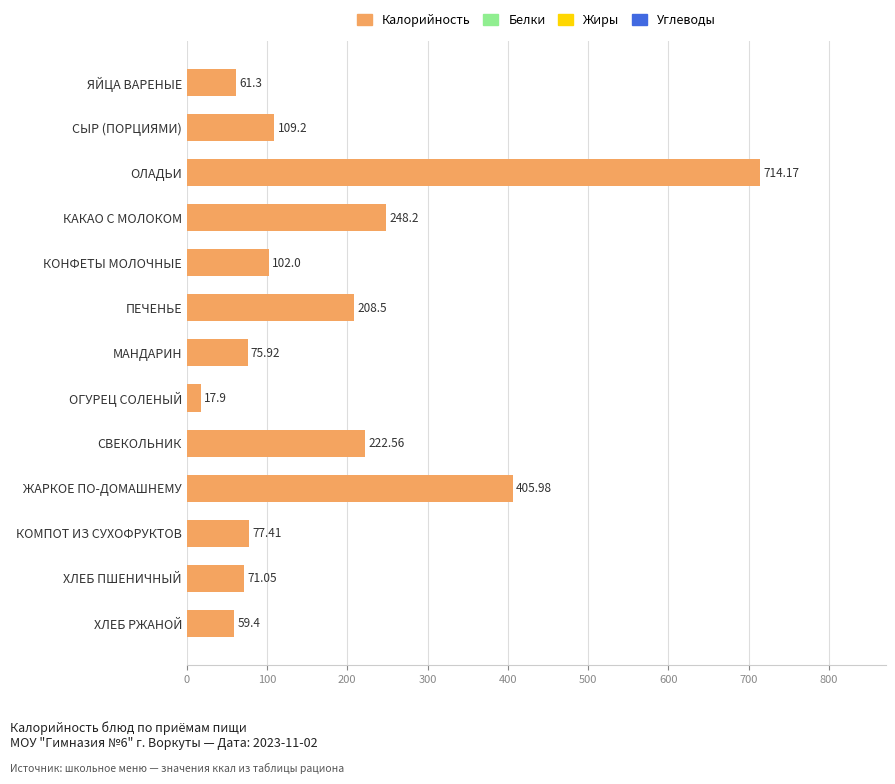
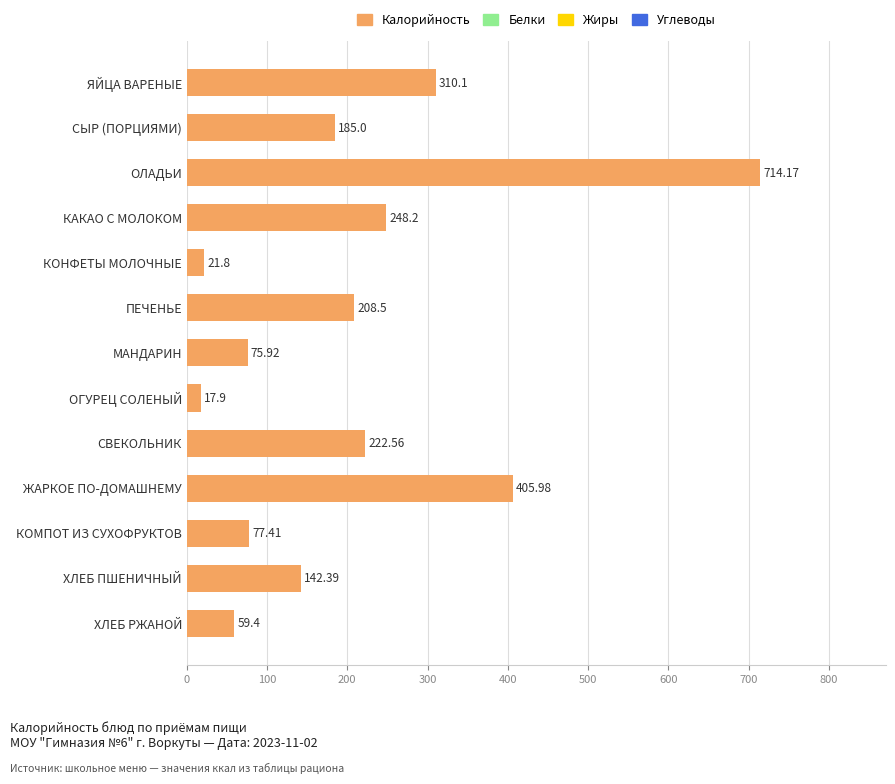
ЯЙЦА ВАРЕНЫЕ: 61.3 -> 310.1
СЫР (ПОРЦИЯМИ): 109.2 -> 185.0
КОНФЕТЫ МОЛОЧНЫЕ: 102.0 -> 21.8
ХЛЕБ ПШЕНИЧНЫЙ: 71.05 -> 142.39
